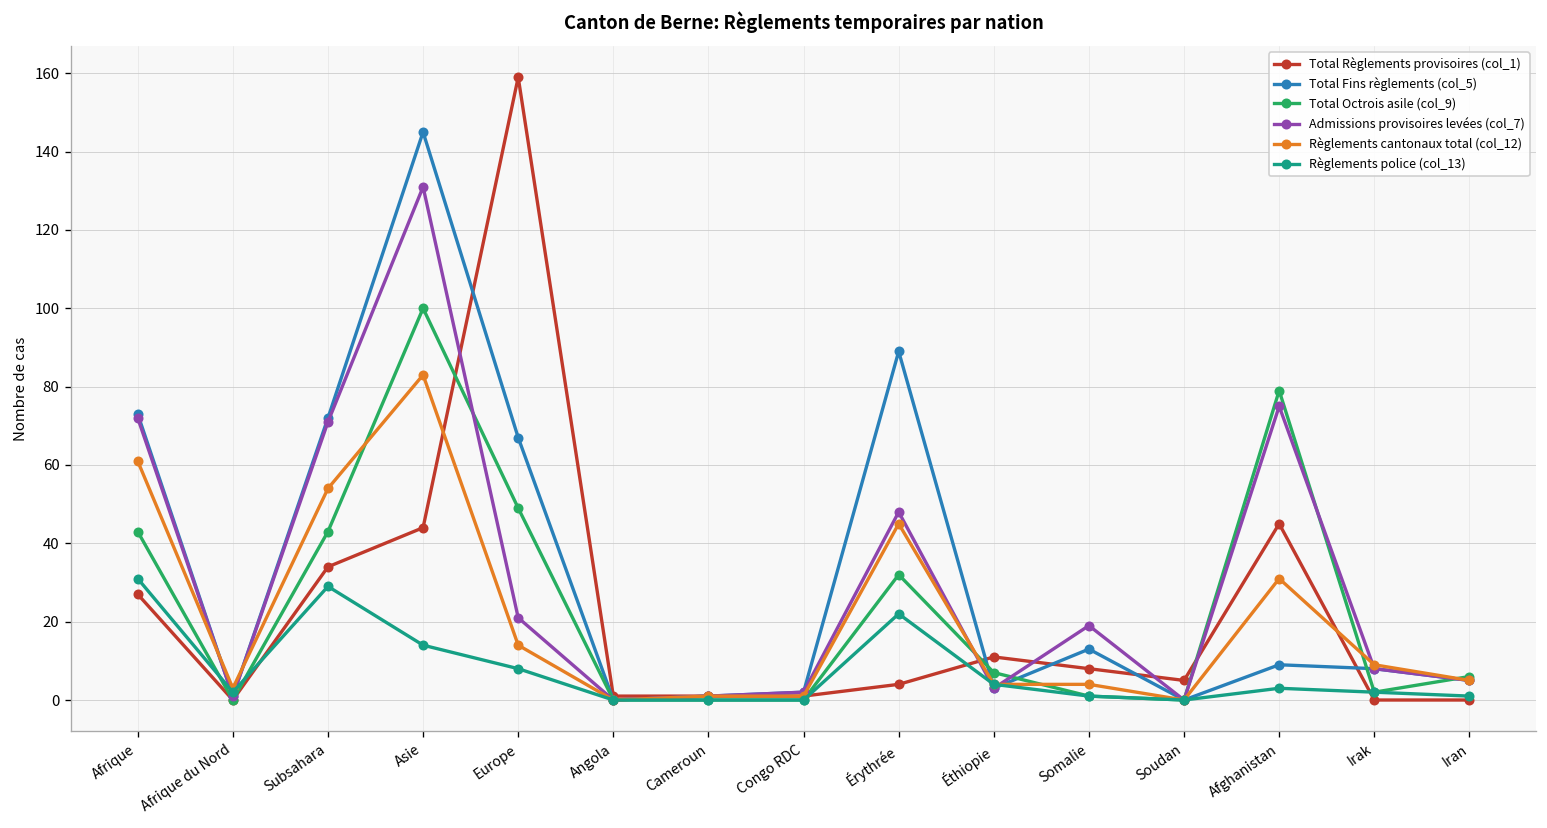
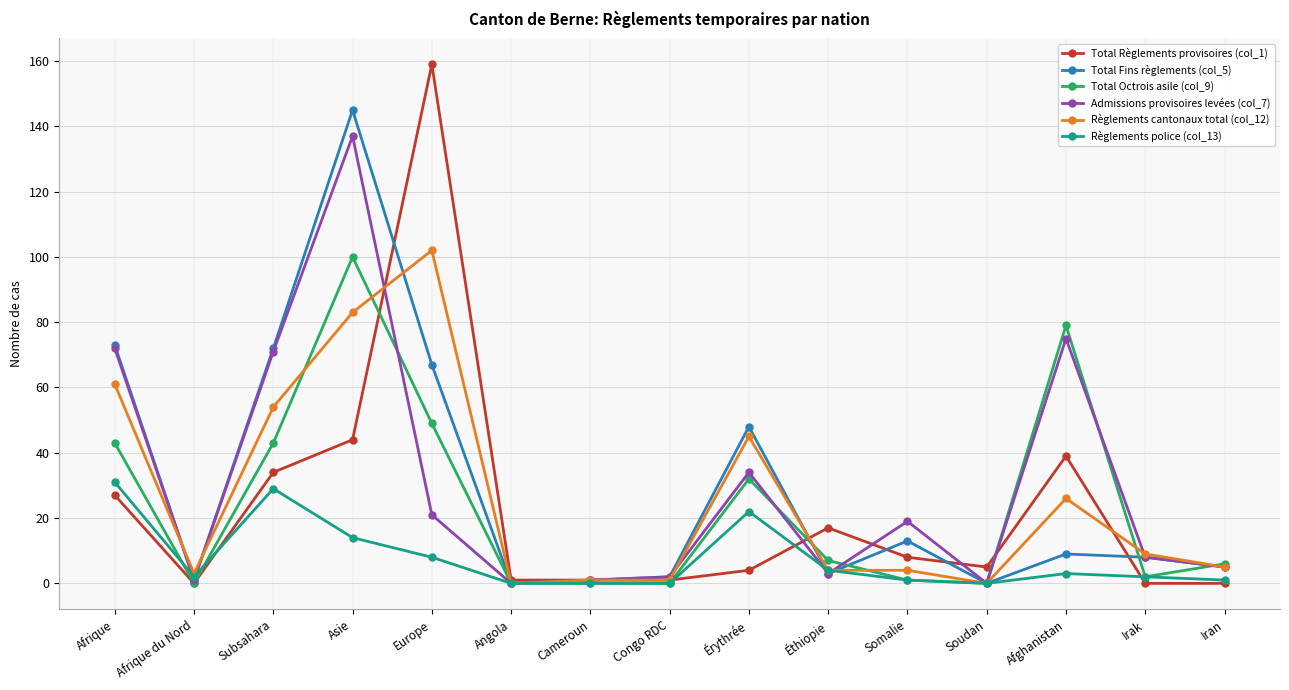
Admissions provisoires levées (col_7), Asie: 131 -> 137
Règlements cantonaux total (col_12), Europe: 14 -> 102
Total Fins règlements (col_5), Érythrée: 89 -> 48
Admissions provisoires levées (col_7), Érythrée: 48 -> 34
Total Règlements provisoires (col_1), Éthiopie: 11 -> 17
Total Règlements provisoires (col_1), Afghanistan: 45 -> 39
Règlements cantonaux total (col_12), Afghanistan: 31 -> 26
